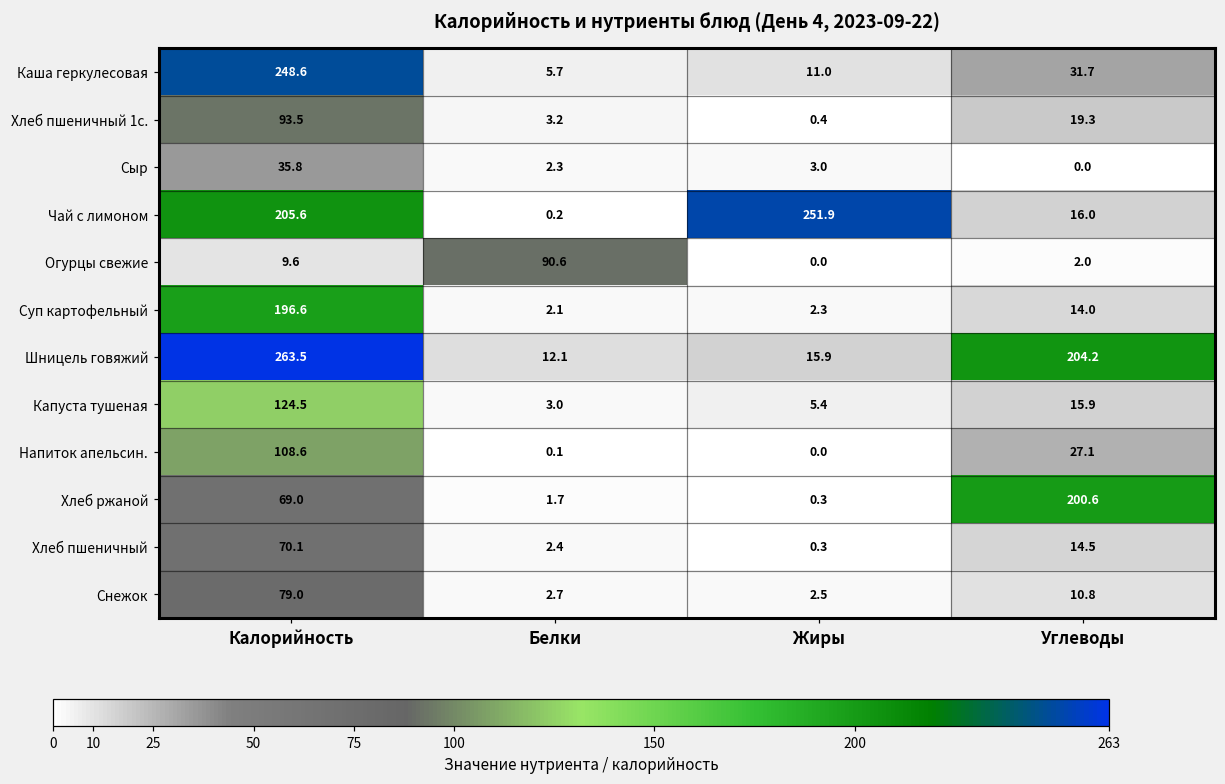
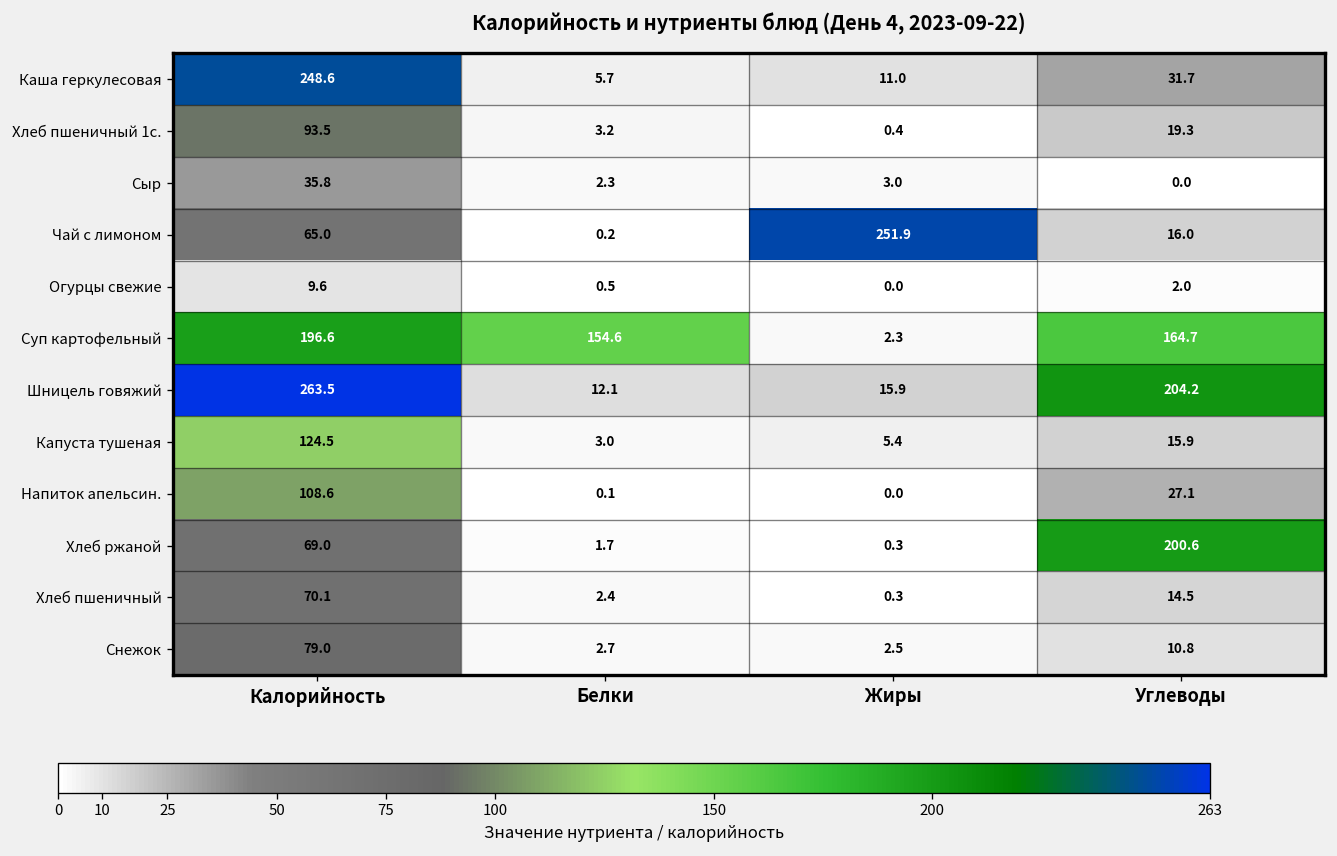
Чай с лимоном, Калорийность: 205.6 -> 65.0
Огурцы свежие, Белки: 90.6 -> 0.5
Суп картофельный, Белки: 2.1 -> 154.6
Суп картофельный, Углеводы: 14.0 -> 164.7
